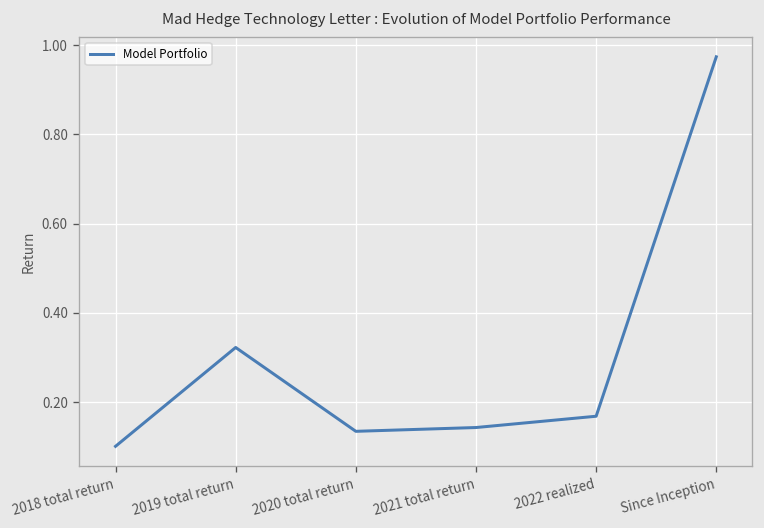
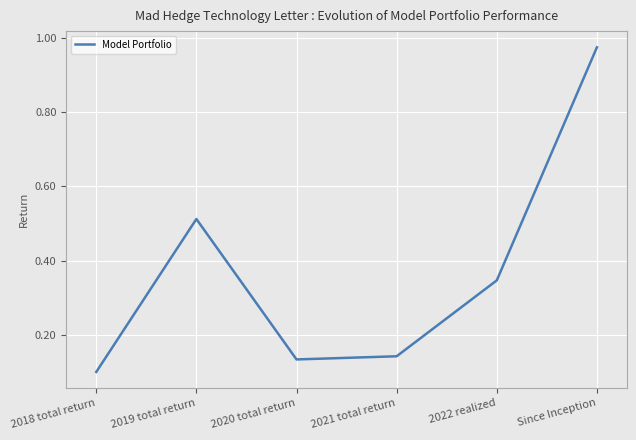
2019 total return: 0.32 -> 0.51
2022 realized: 0.17 -> 0.35
